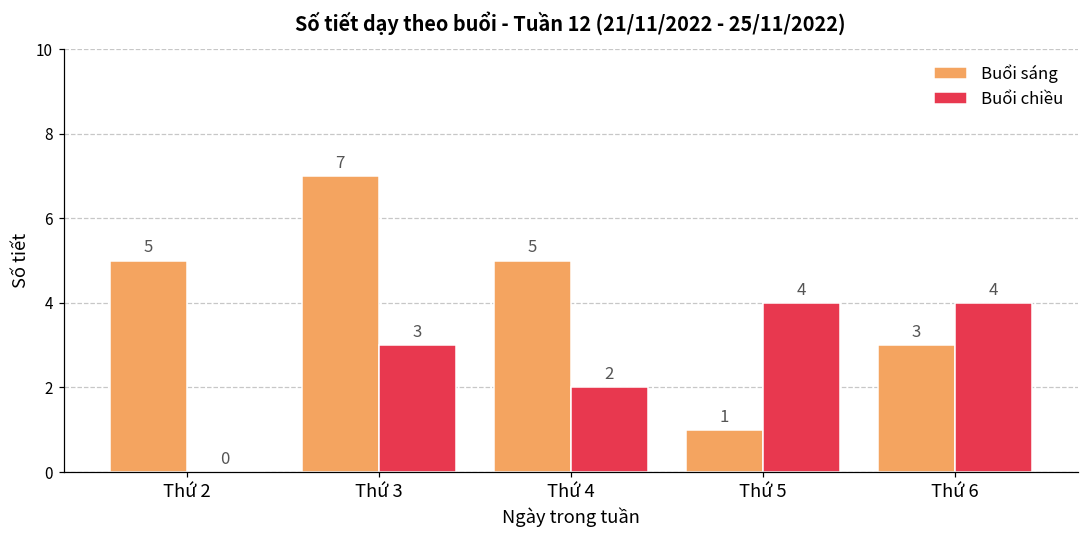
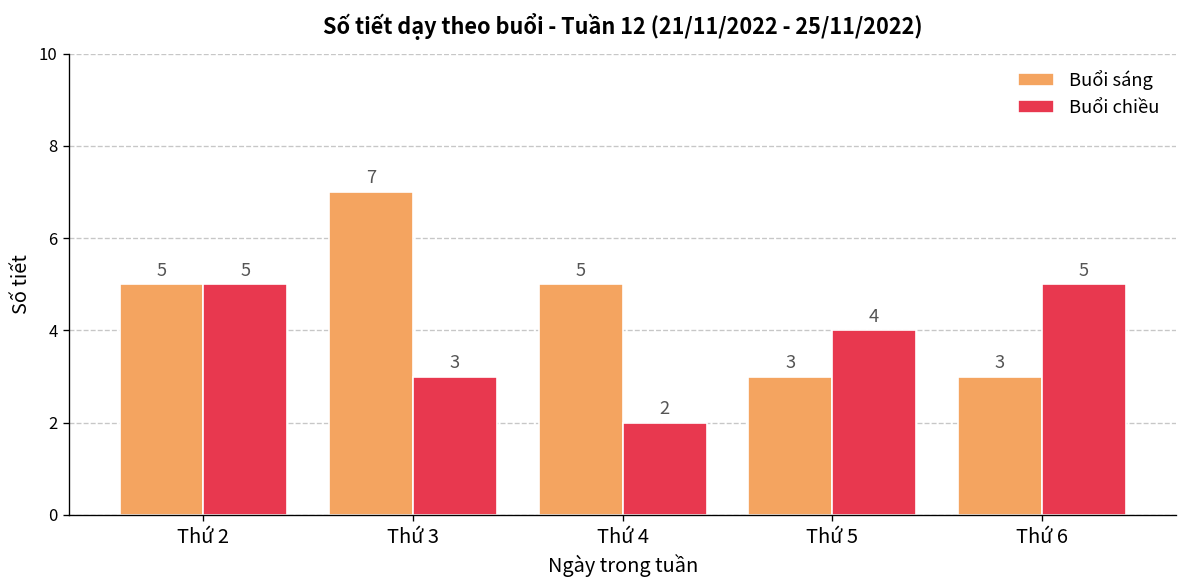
Buổi chiều, Thứ 2: 0 -> 5
Buổi sáng, Thứ 5: 1 -> 3
Buổi chiều, Thứ 6: 4 -> 5
